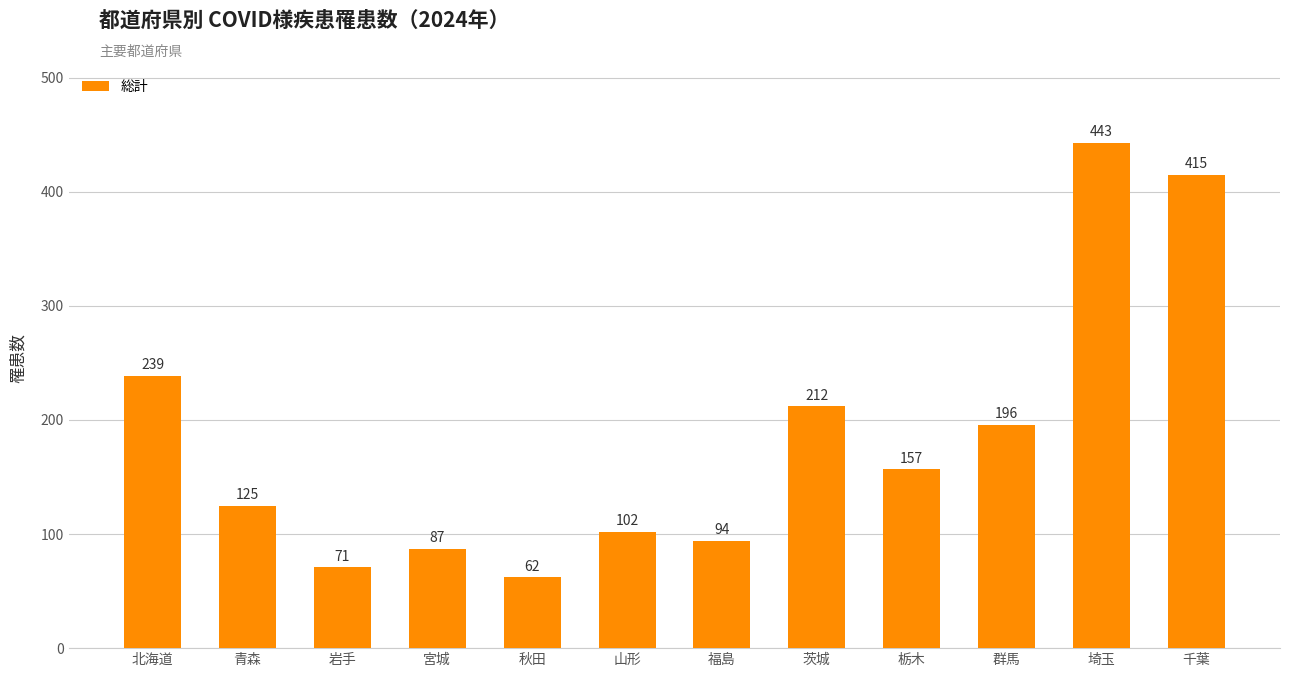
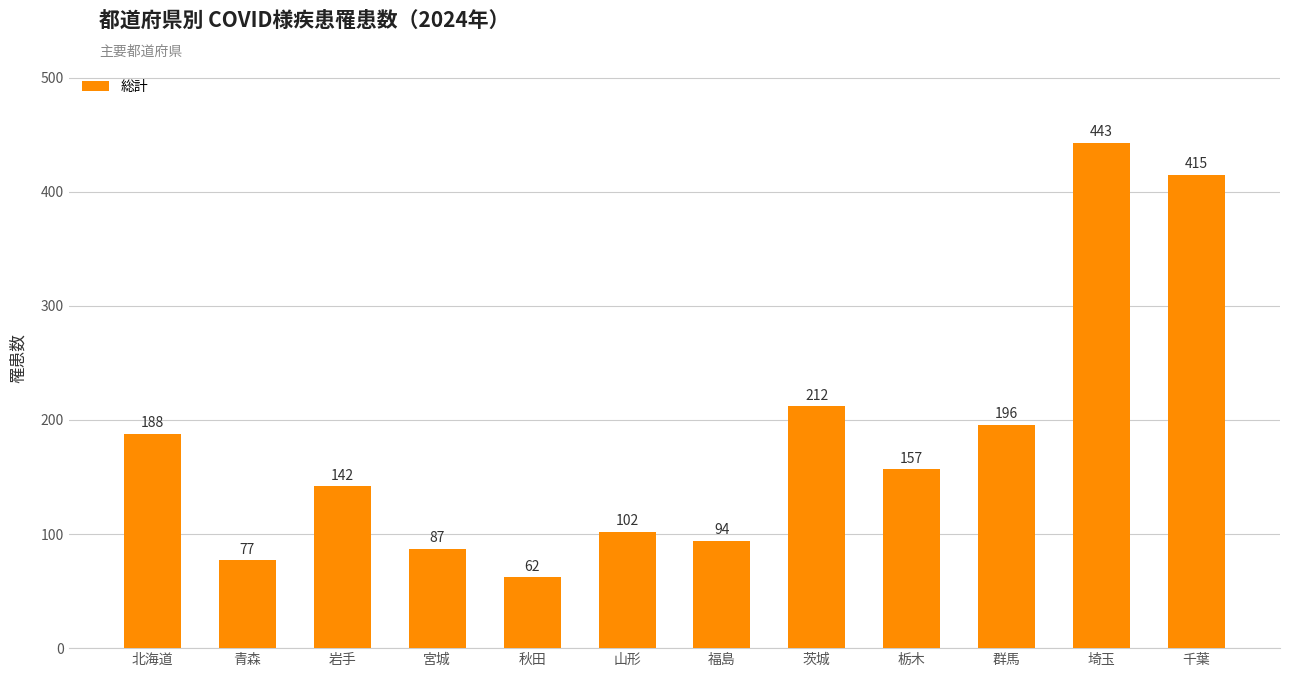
北海道: 239 -> 188
青森: 125 -> 77
岩手: 71 -> 142
